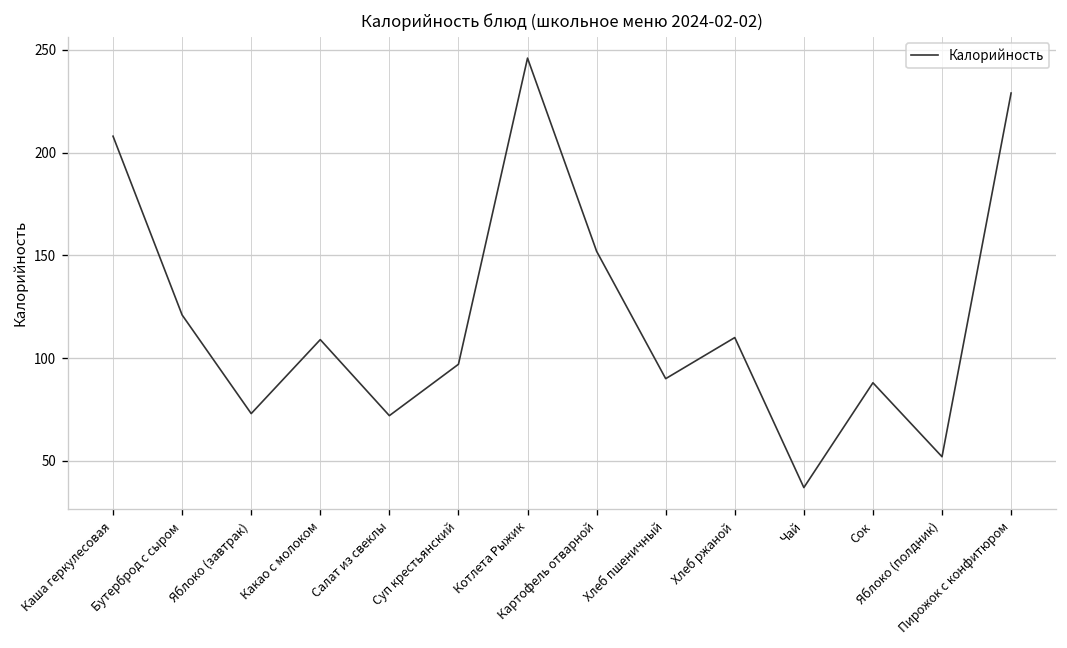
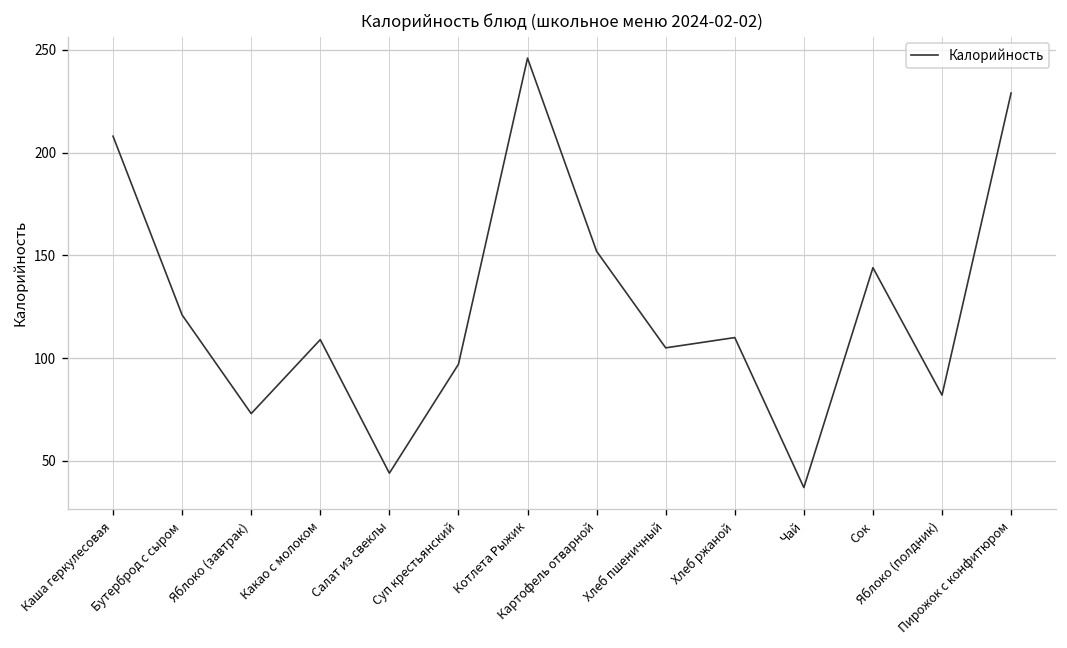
Салат из свеклы: 72 -> 44
Хлеб пшеничный: 90 -> 105
Сок: 88 -> 144
Яблоко (полдник): 52 -> 82
